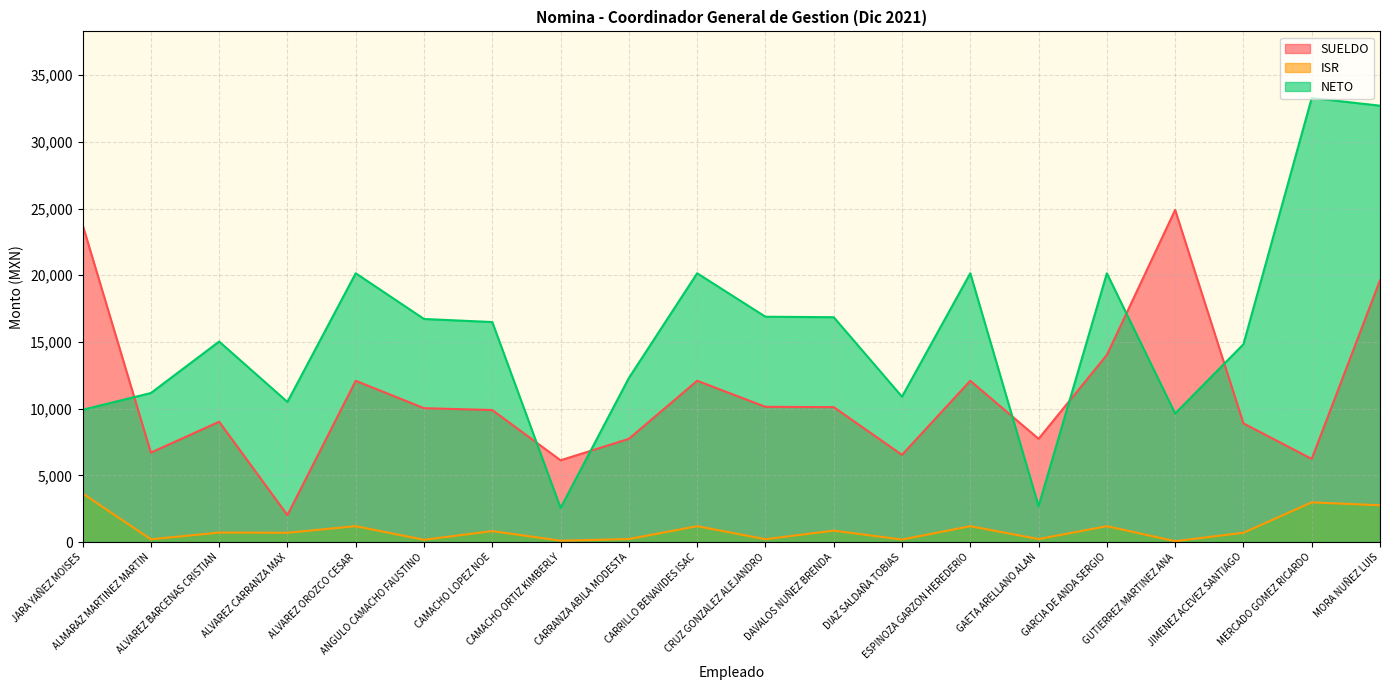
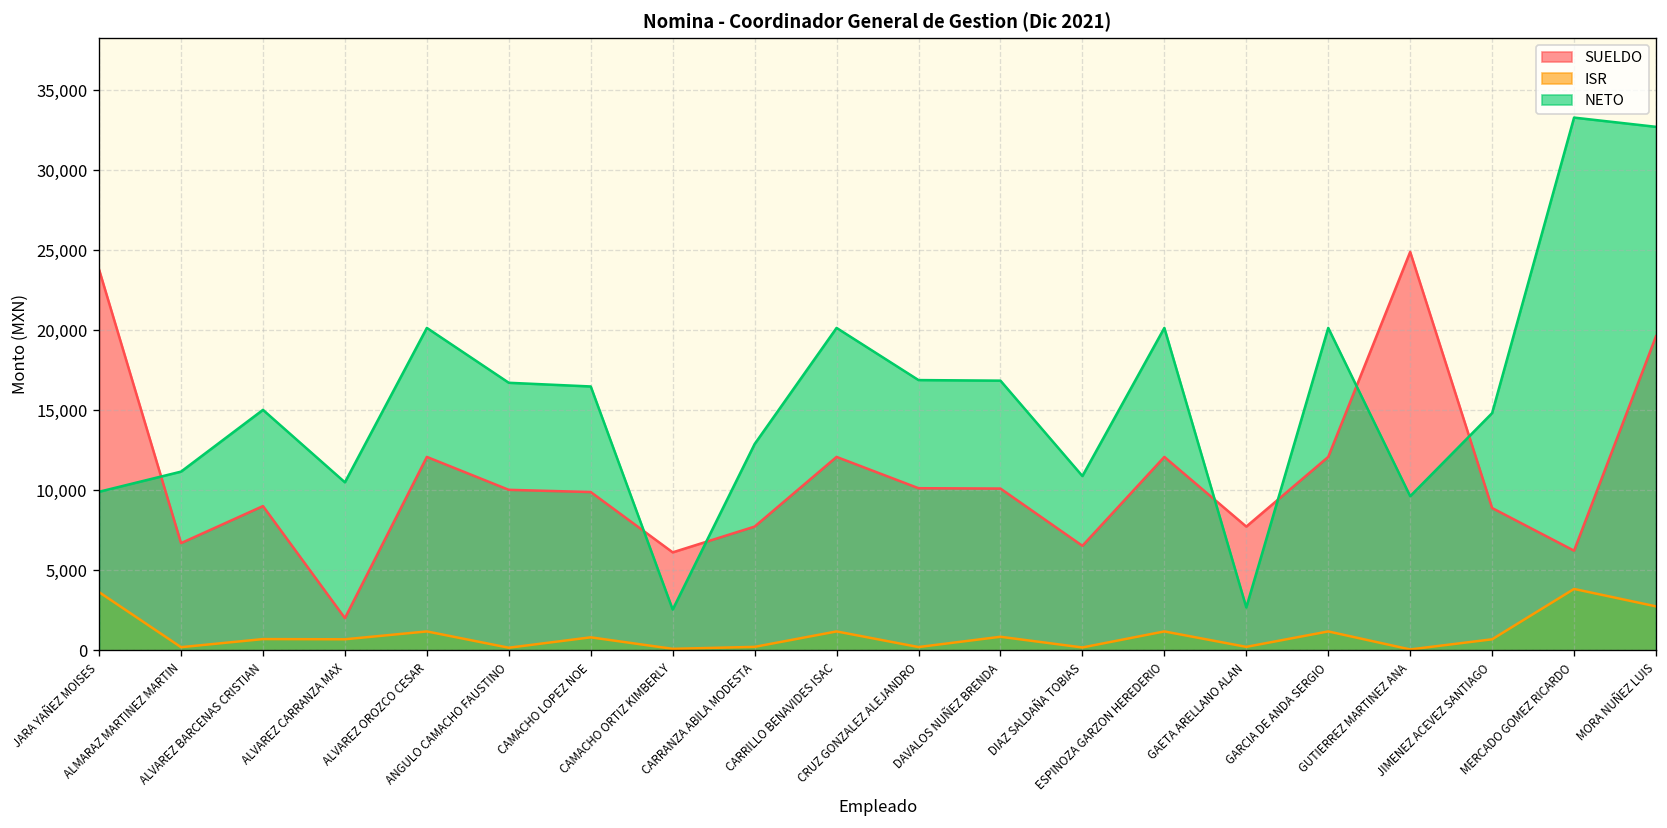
NETO, CARRANZA ABILA MODESTA: 12,300 -> 12,900
SUELDO, GARCIA DE ANDA SERGIO: 14,000 -> 12,100
ISR, MERCADO GOMEZ RICARDO: 3,000 -> 3,800
